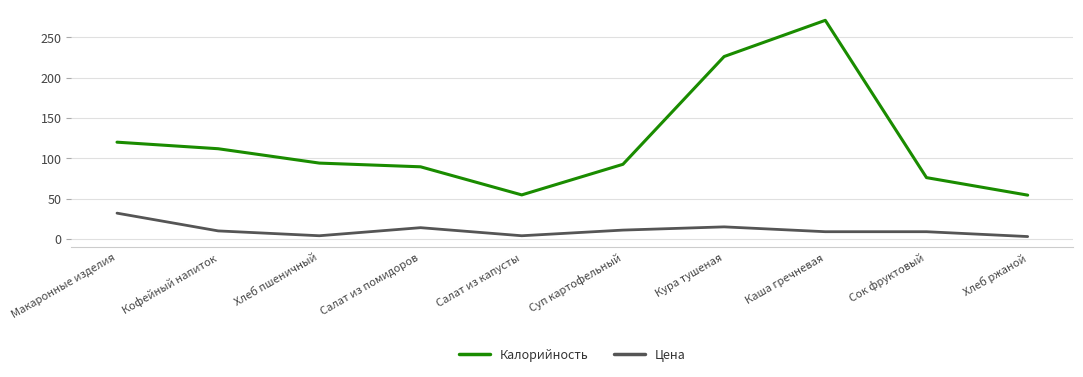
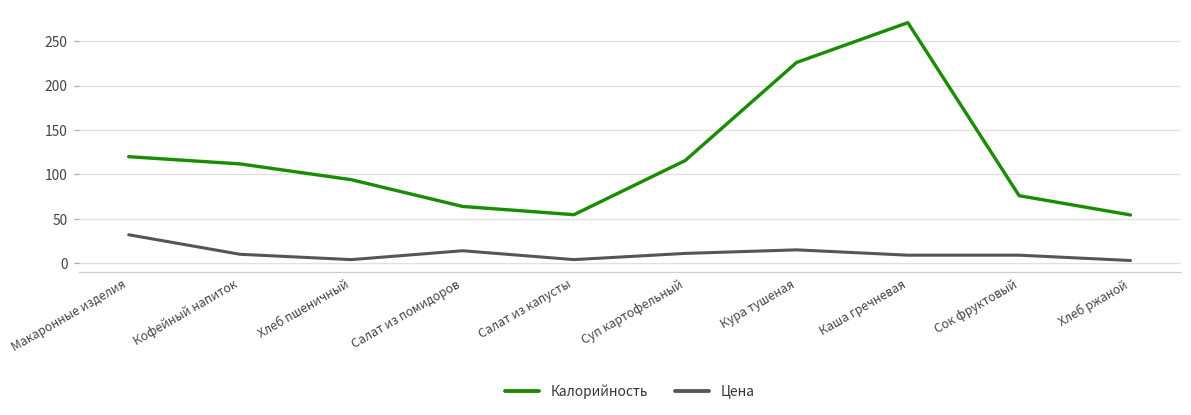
Калорийность, Салат из помидоров: 90 -> 60
Калорийность, Суп картофельный: 90 -> 120
